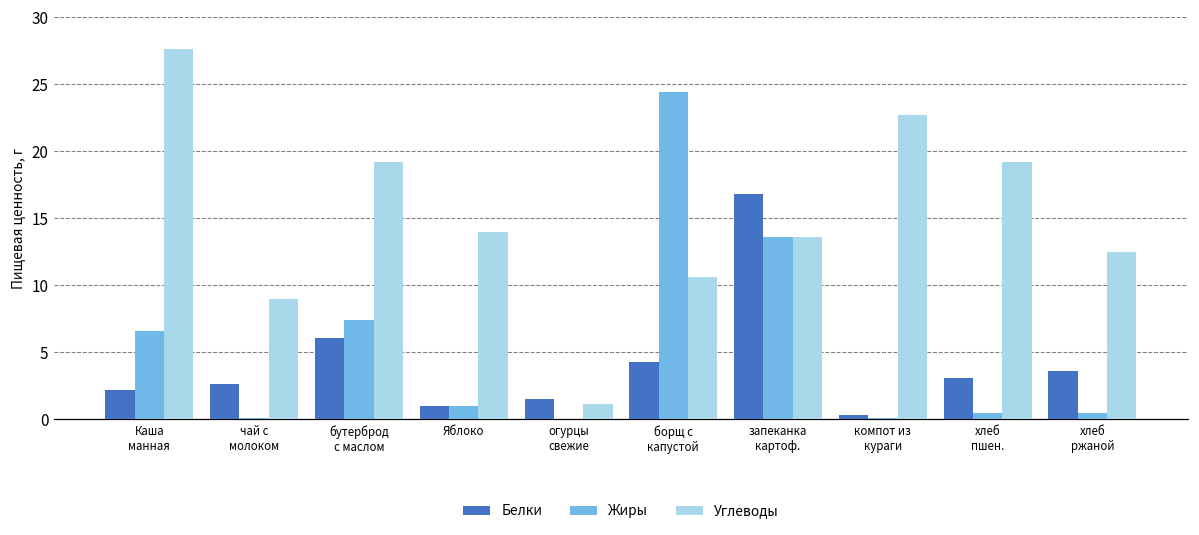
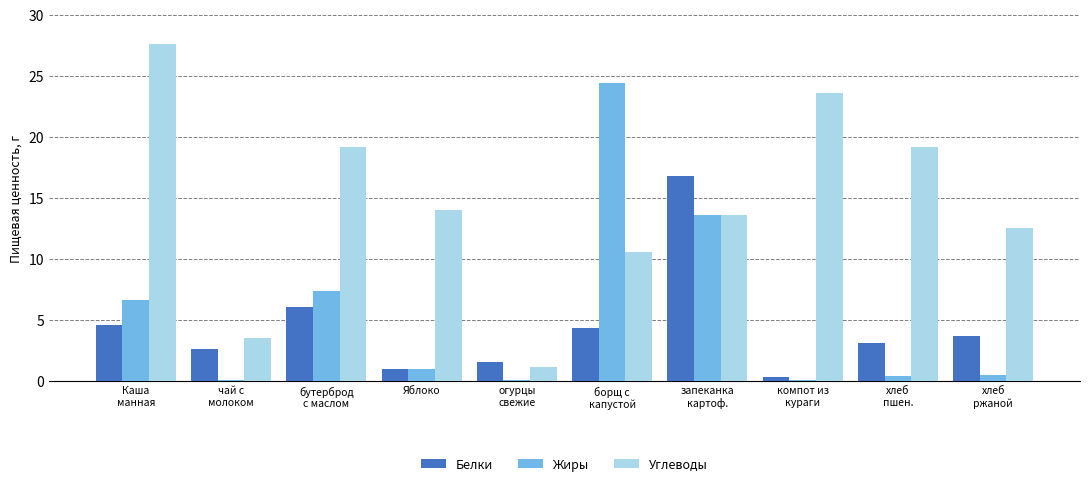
Белки, Каша манная: 2.2 -> 4.6
Углеводы, чай с молоком: 9.0 -> 3.5
Углеводы, компот из кураги: 22.7 -> 23.6
